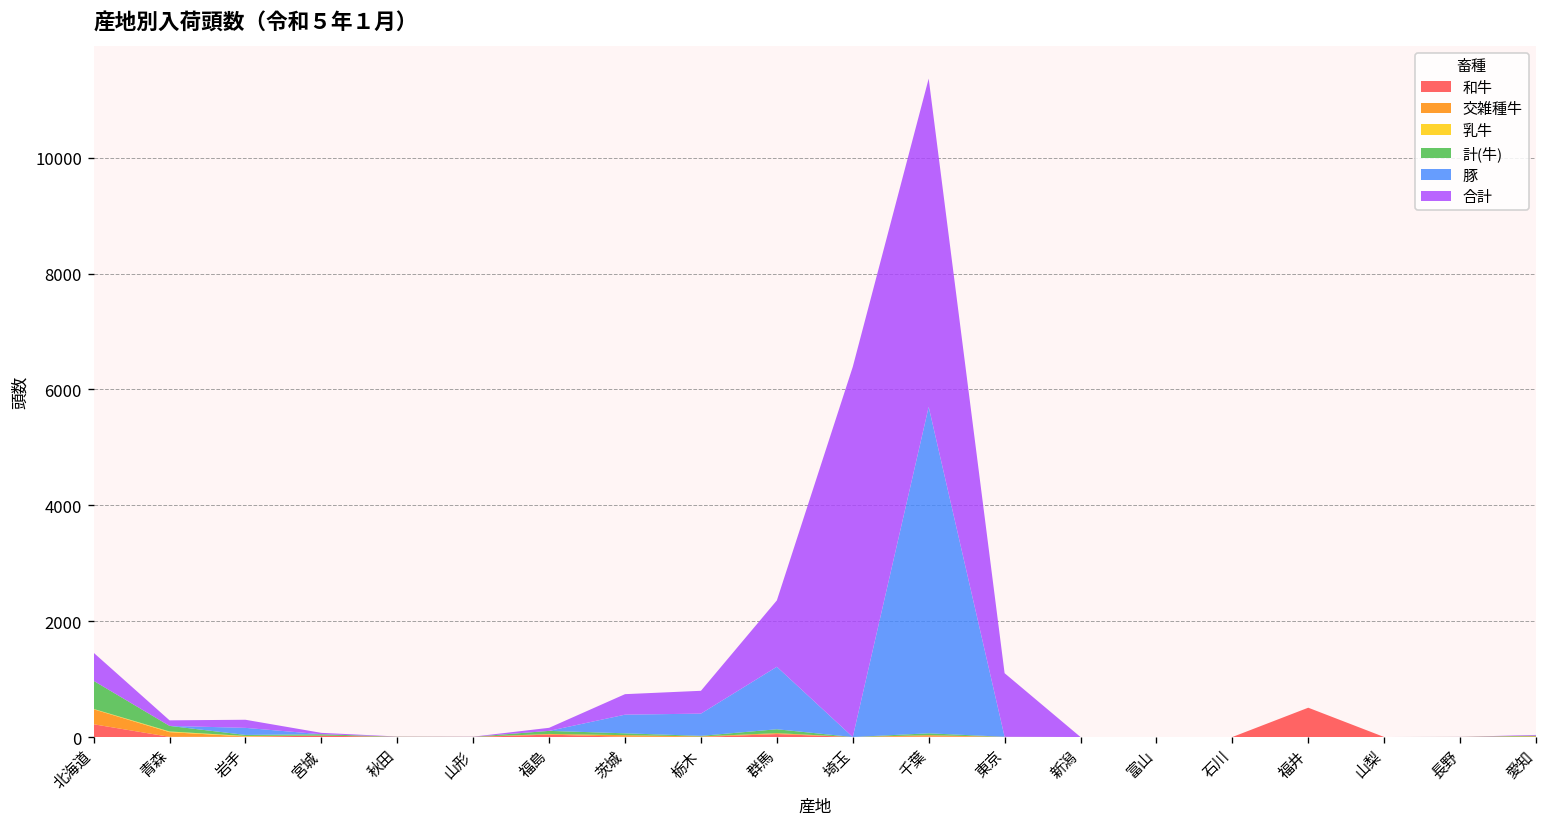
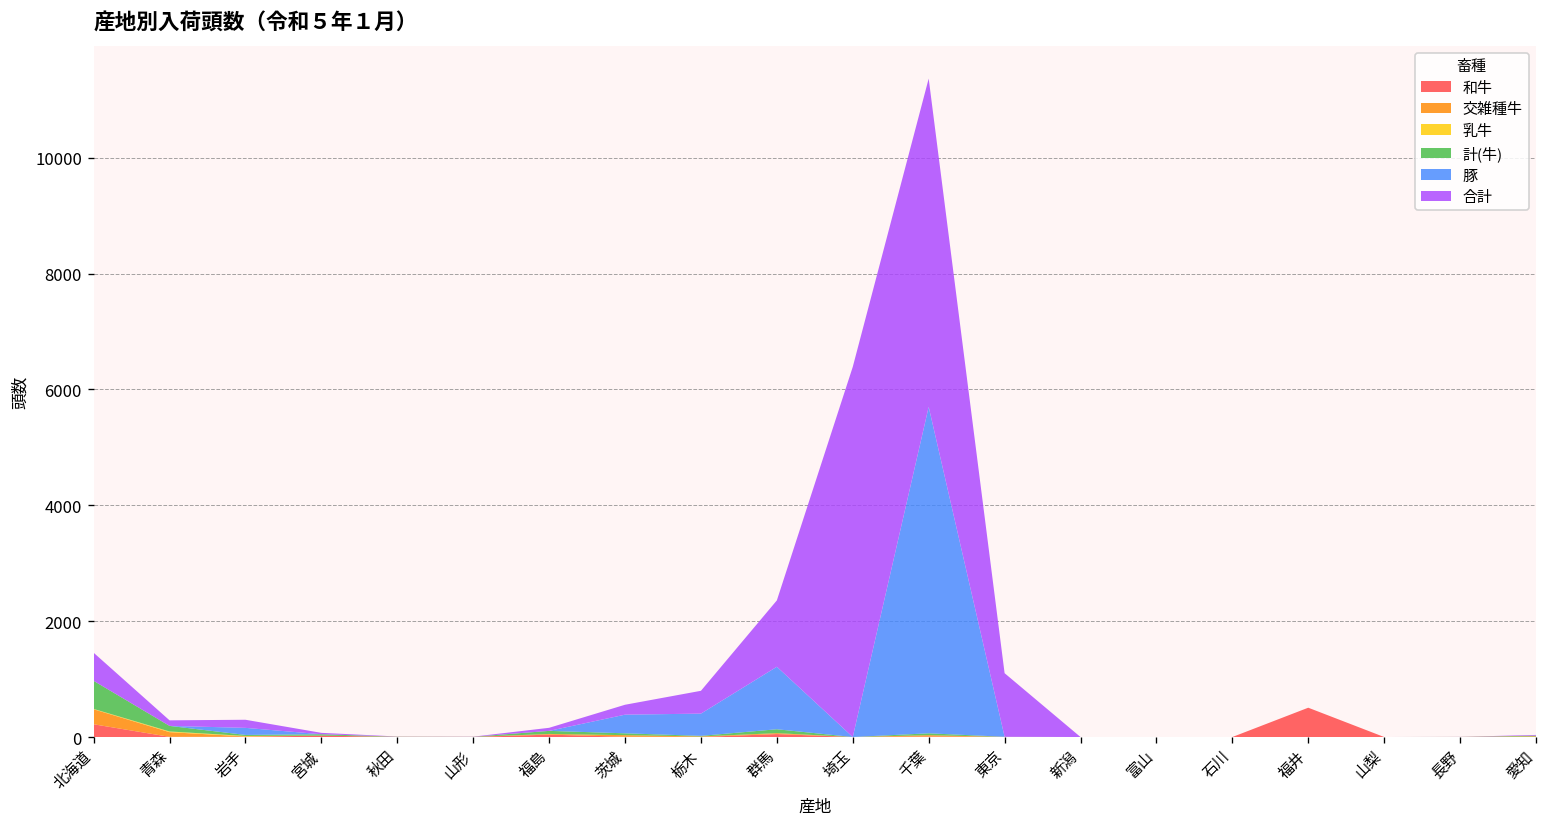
合計, 茨城: 400 -> 200
